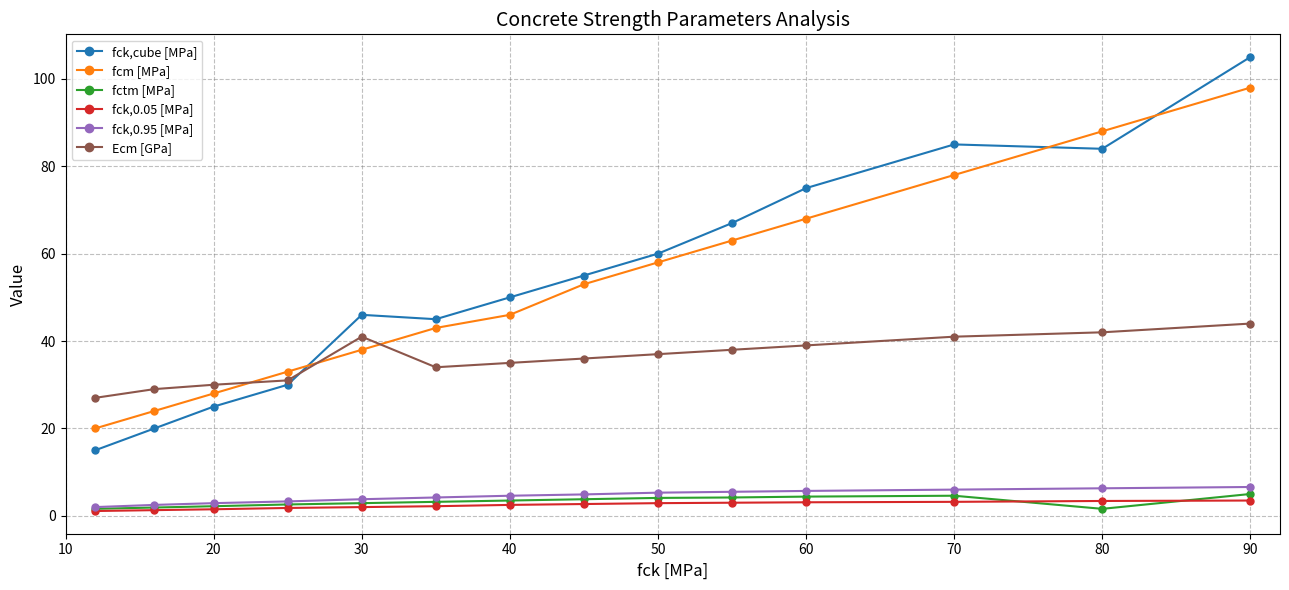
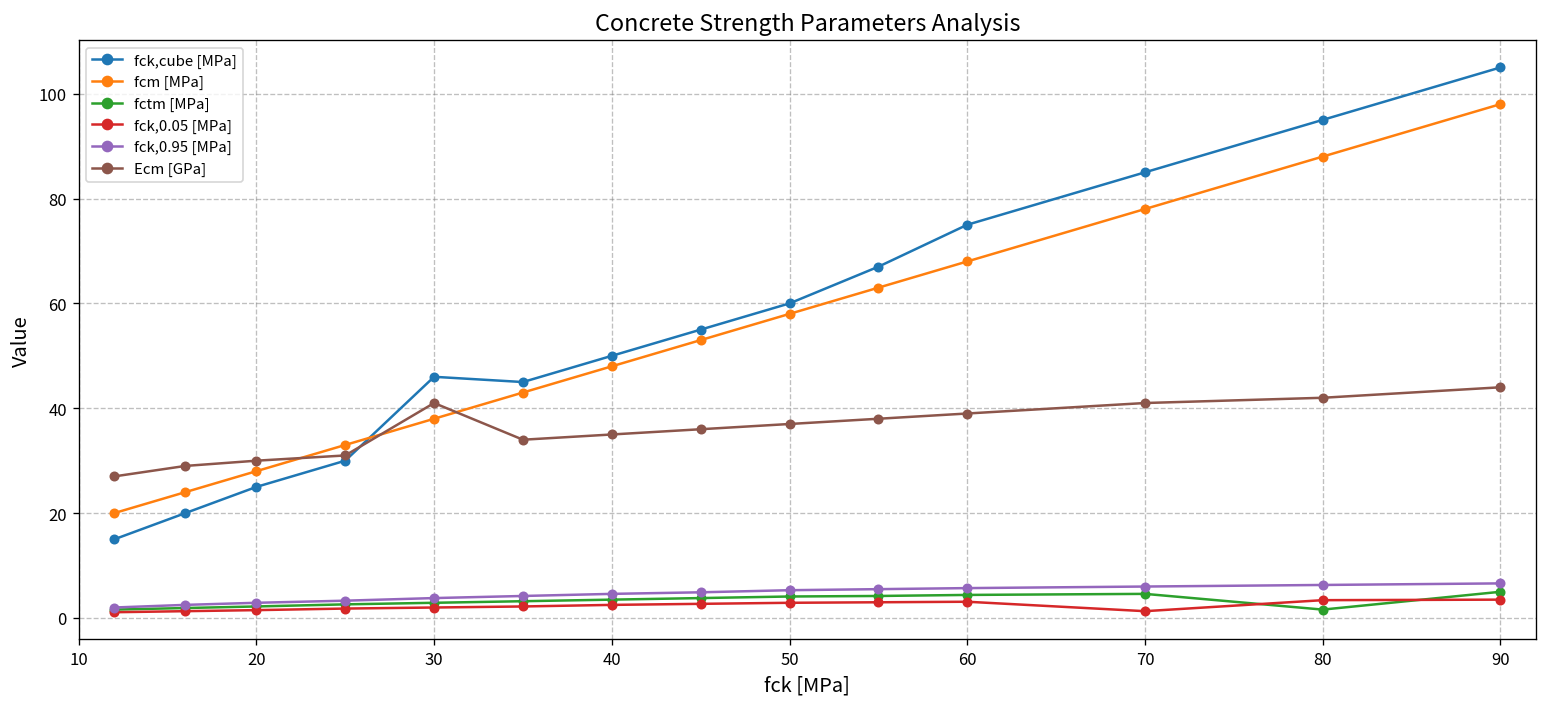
fcm [MPa], 40: 46 -> 48
fck,0.05 [MPa], 70: 3 -> 1
fck,cube [MPa], 80: 84 -> 95
